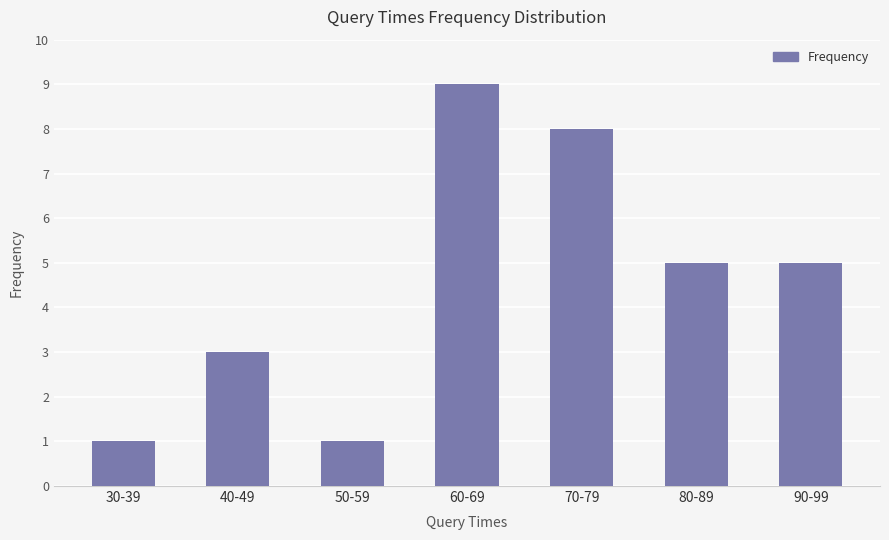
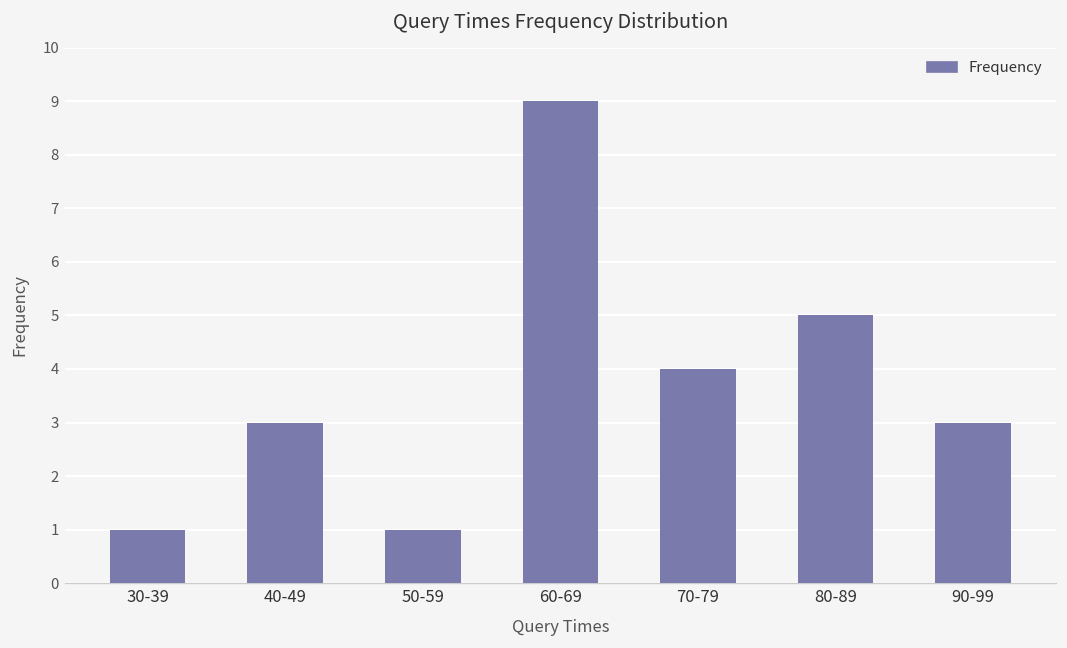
70-79: 8 -> 4
90-99: 5 -> 3
